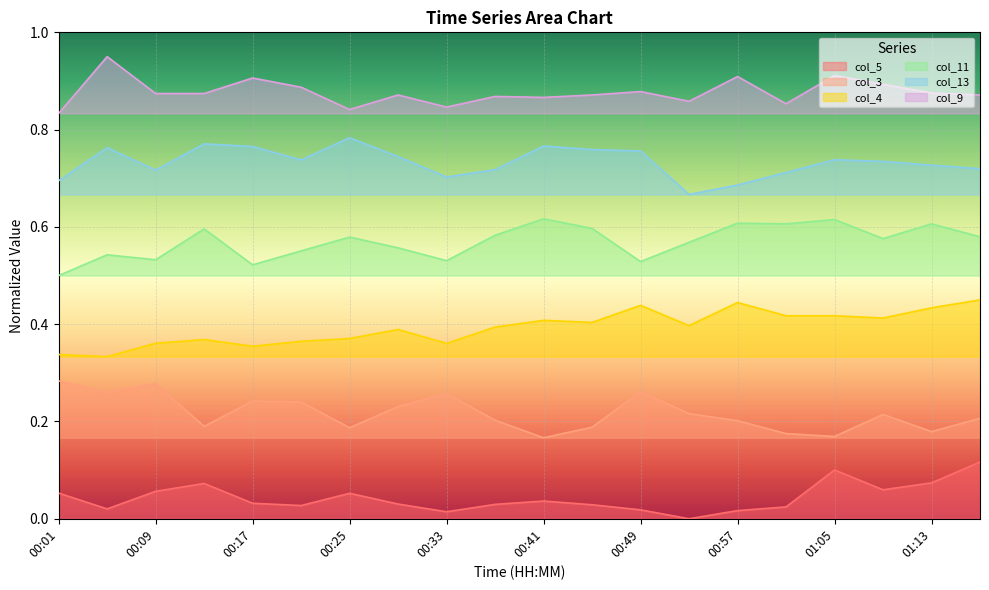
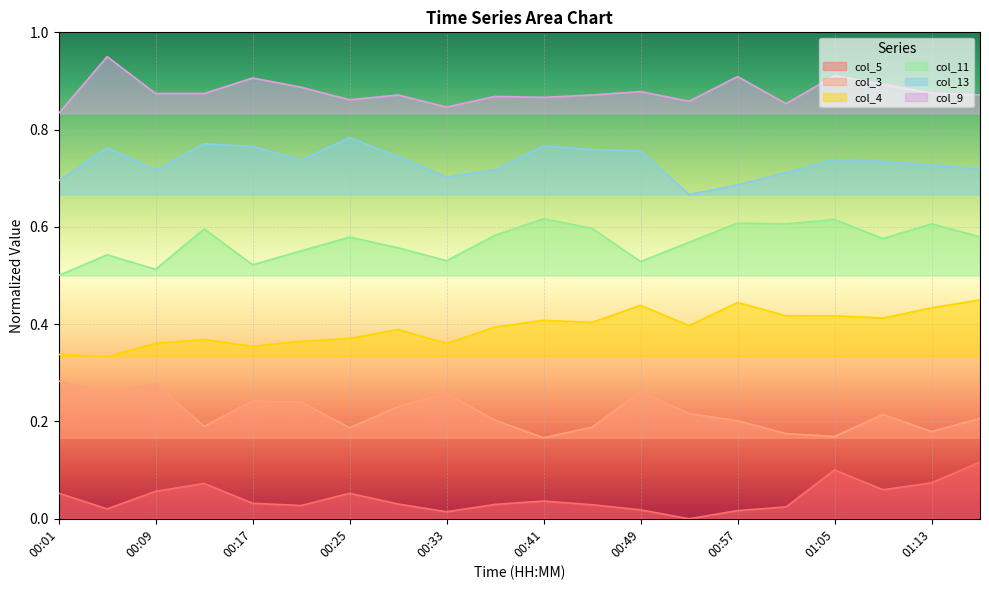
col_11, 00:09: 0.53 -> 0.51
col_9, 00:25: 0.84 -> 0.86
